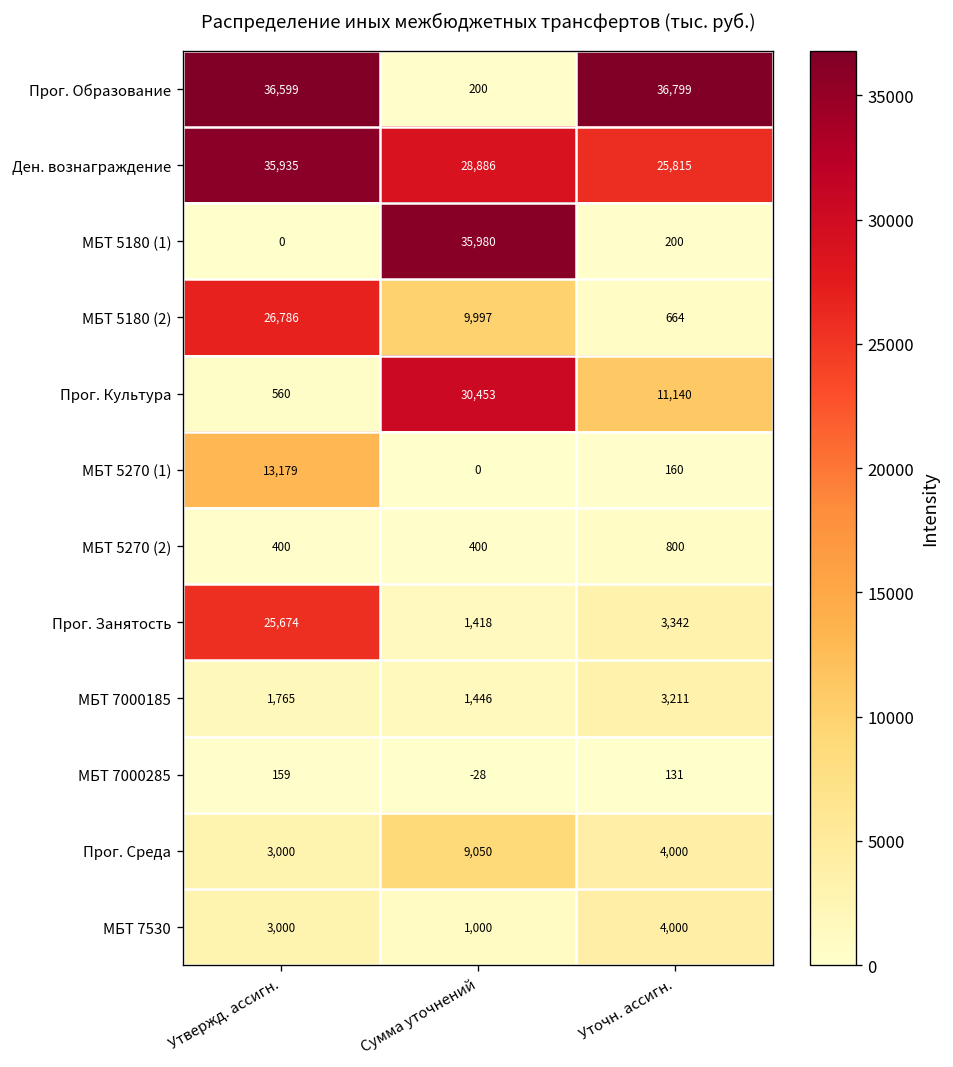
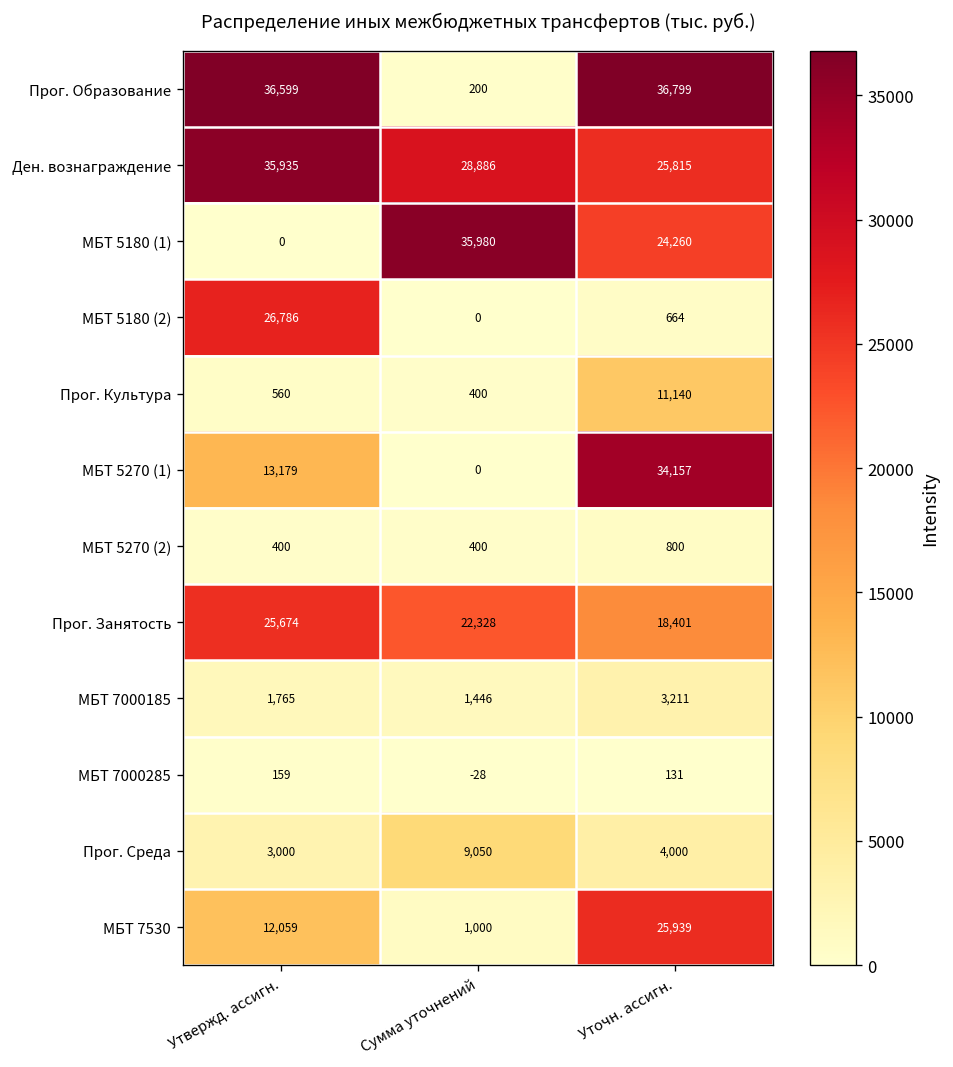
МБТ 5180 (1), Уточн. ассигн.: 200 -> 24,260
МБТ 5180 (2), Сумма уточнений: 9,997 -> 0
Прог. Культура, Сумма уточнений: 30,453 -> 400
МБТ 5270 (1), Уточн. ассигн.: 160 -> 34,157
Прог. Занятость, Сумма уточнений: 1,418 -> 22,328
Прог. Занятость, Уточн. ассигн.: 3,342 -> 18,401
МБТ 7530, Утвержд. ассигн.: 3,000 -> 12,059
МБТ 7530, Уточн. ассигн.: 4,000 -> 25,939
